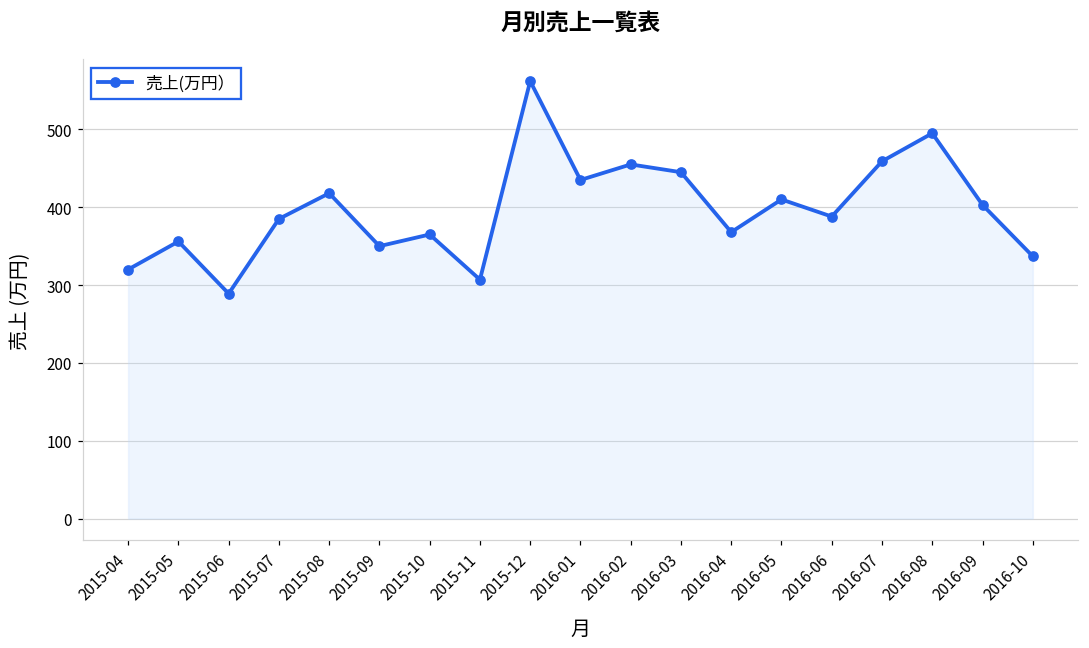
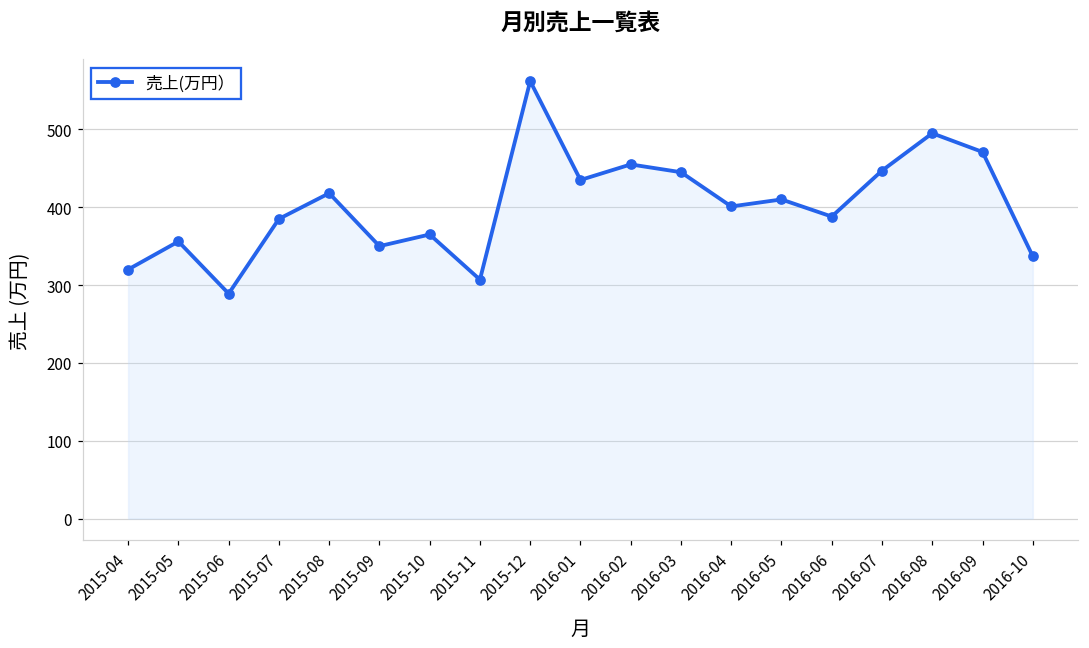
2016-04: 370 -> 400
2016-07: 460 -> 450
2016-09: 400 -> 470
